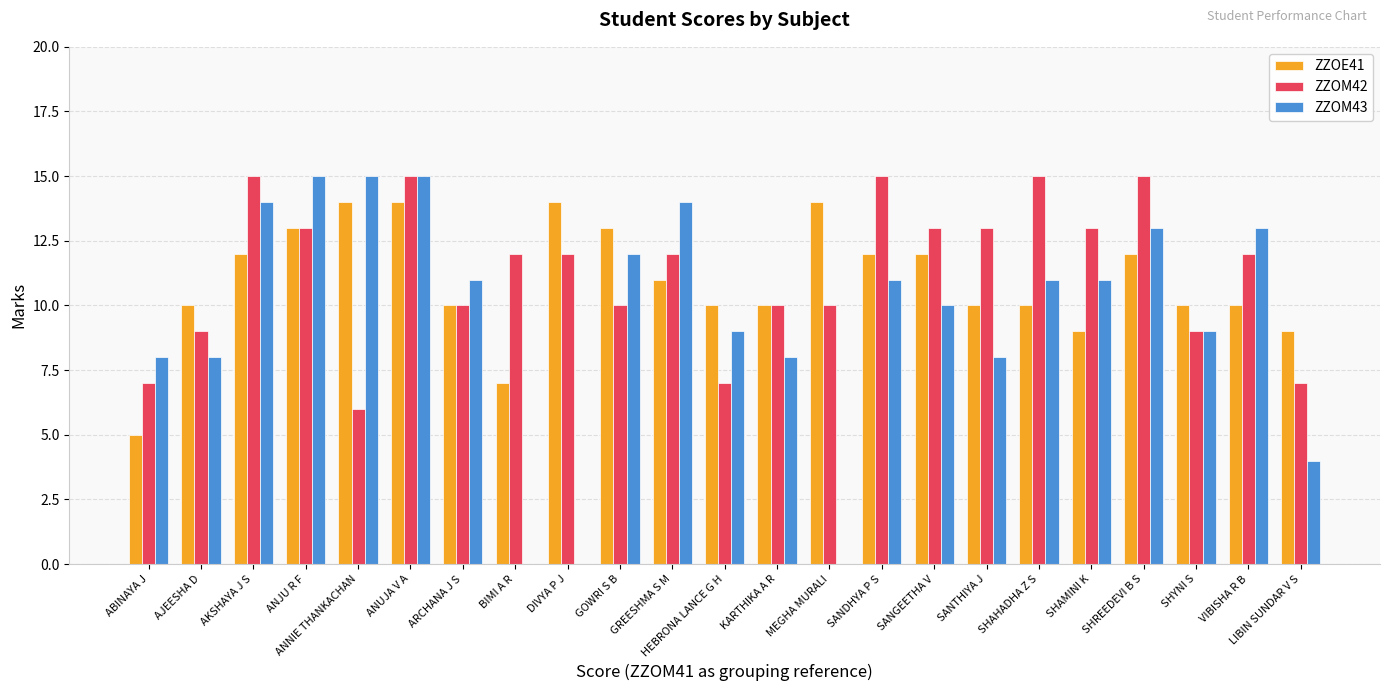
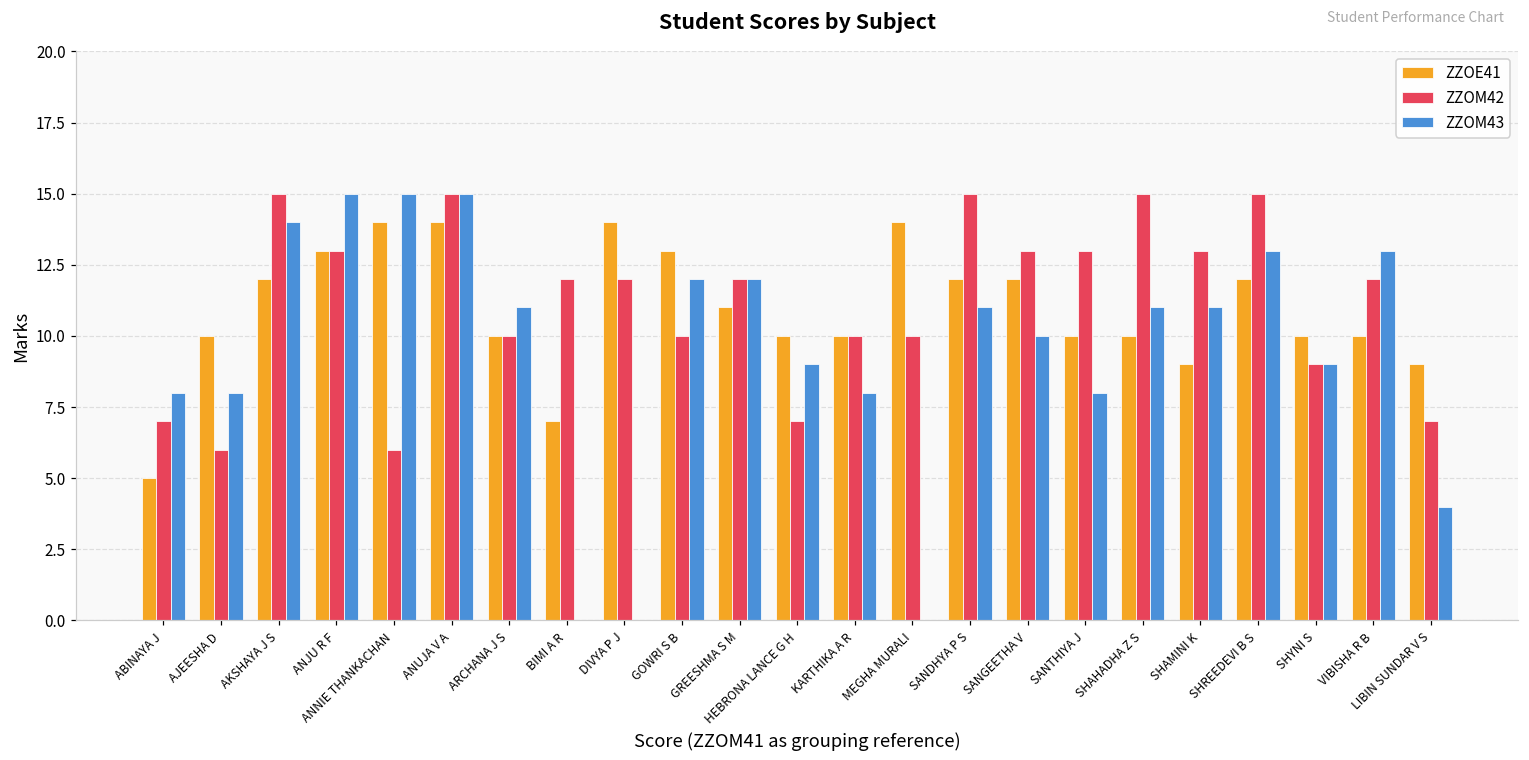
ZZOM42, AJEESHA D: 9 -> 6
ZZOM43, GREESHMA S M: 14 -> 12
